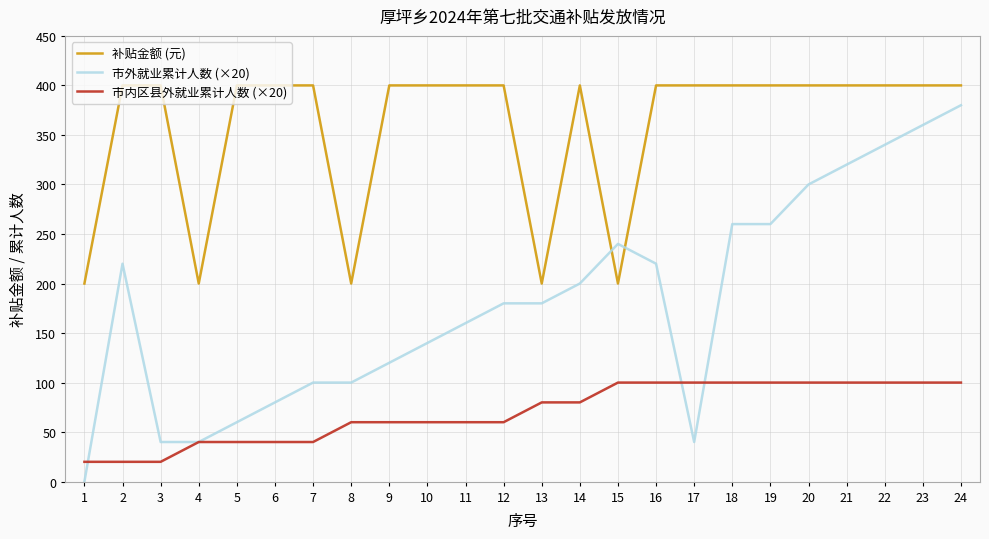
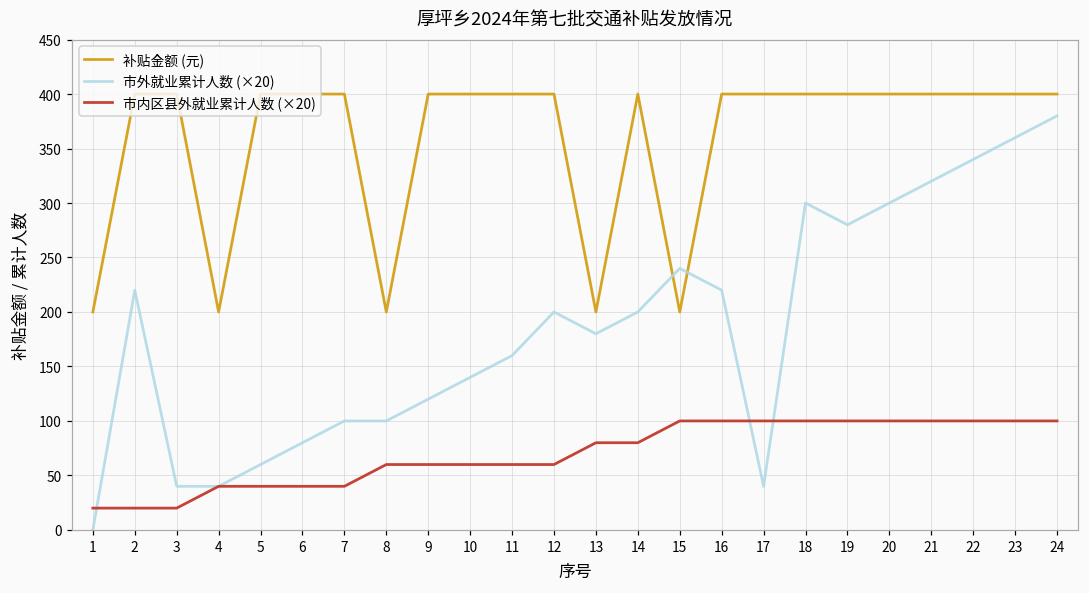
市外就业累计人数 (×20), 12: 180 -> 200
市外就业累计人数 (×20), 18: 260 -> 300
市外就业累计人数 (×20), 19: 260 -> 280
